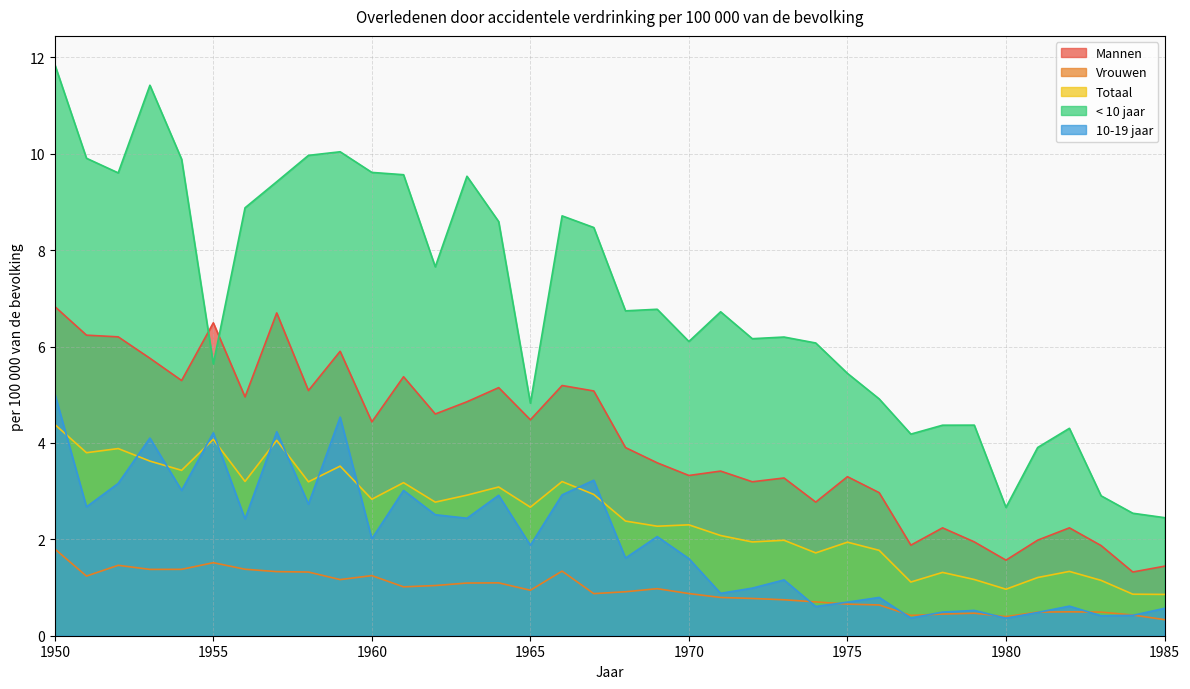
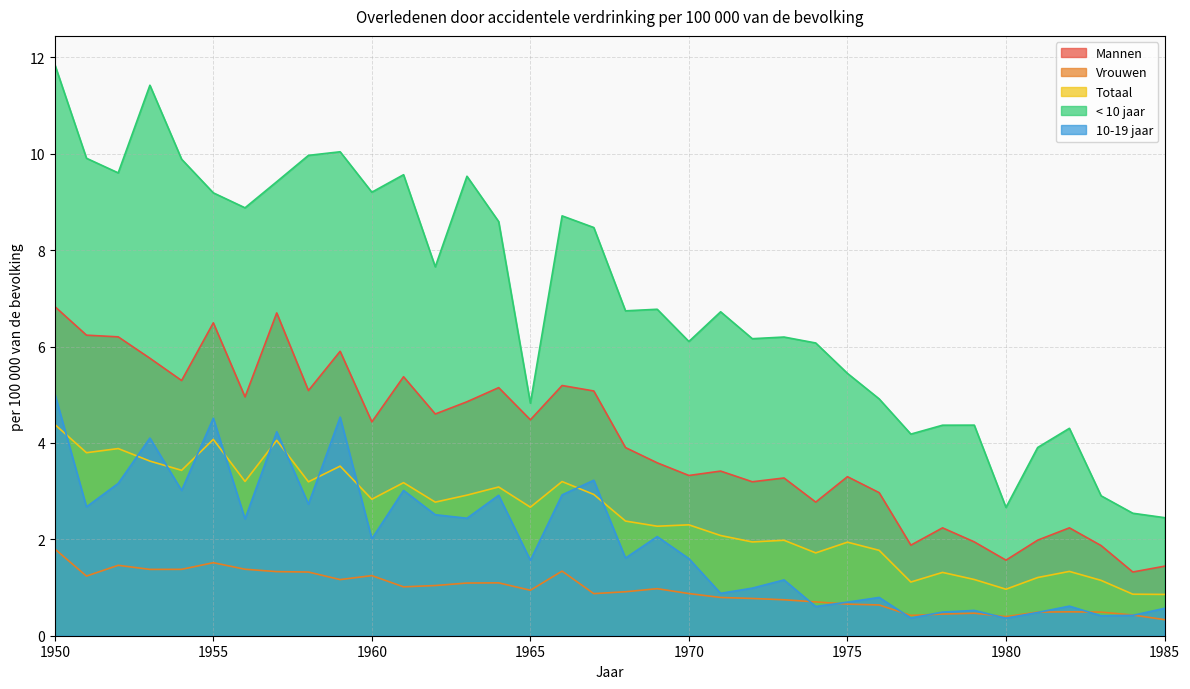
< 10 jaar, 1955: 5.6 -> 9.2
10-19 jaar, 1955: 4.2 -> 4.5
< 10 jaar, 1960: 9.6 -> 9.2
10-19 jaar, 1965: 1.9 -> 1.6
